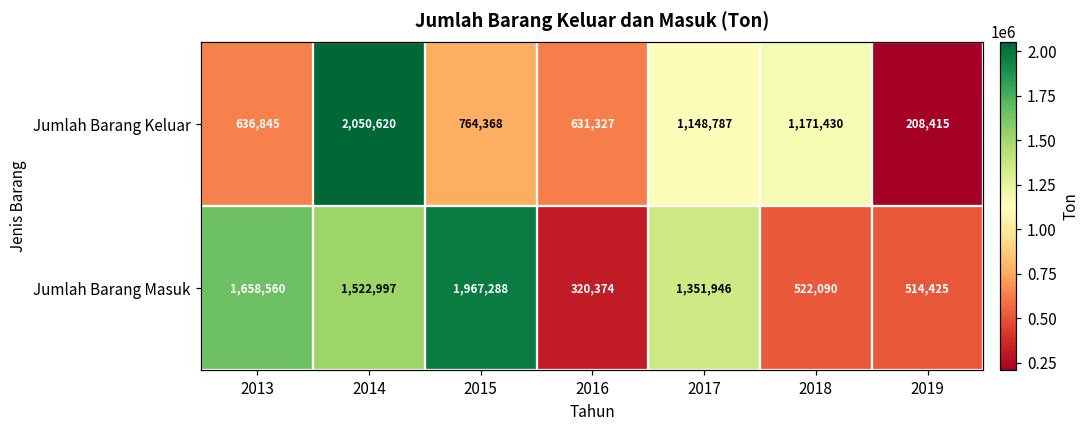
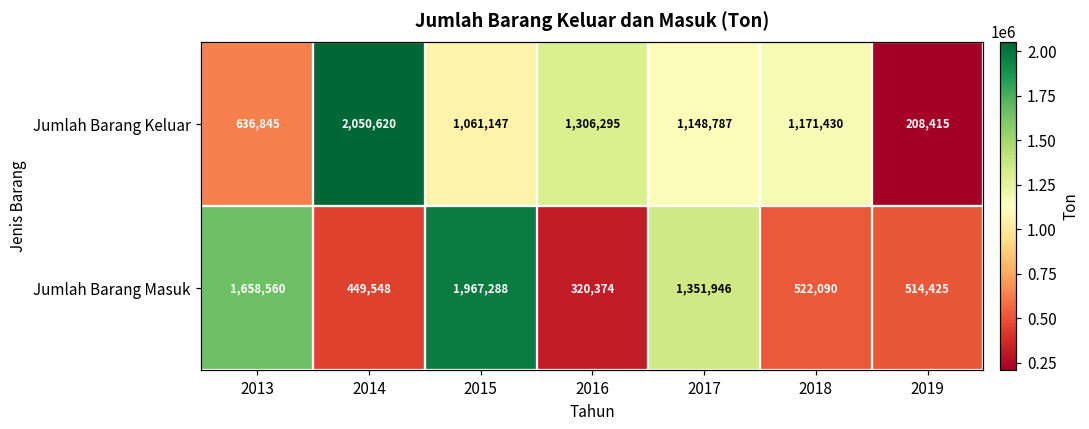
Jumlah Barang Keluar, 2015: 764,368 -> 1,061,147
Jumlah Barang Keluar, 2016: 631,327 -> 1,306,295
Jumlah Barang Masuk, 2014: 1,522,997 -> 449,548
